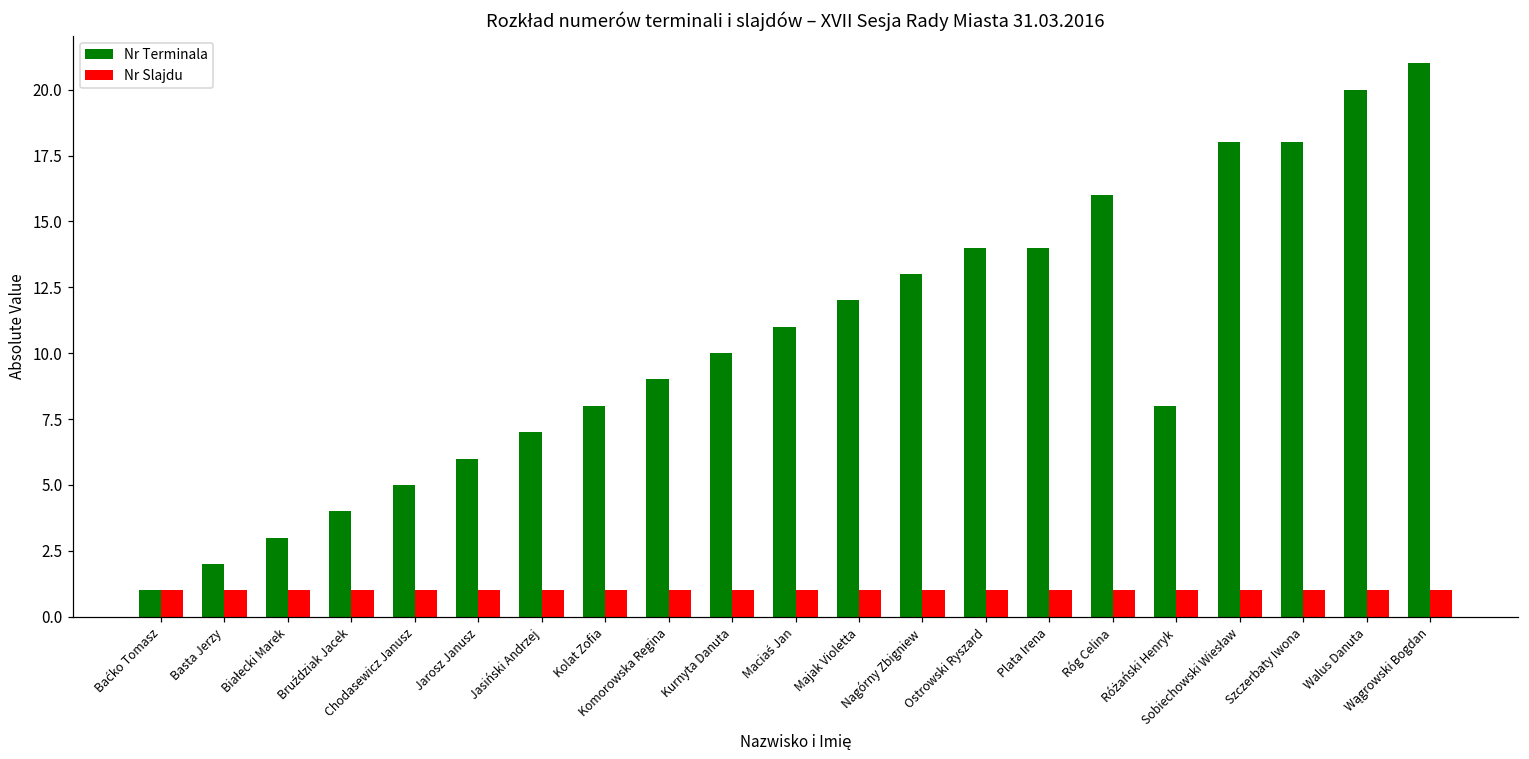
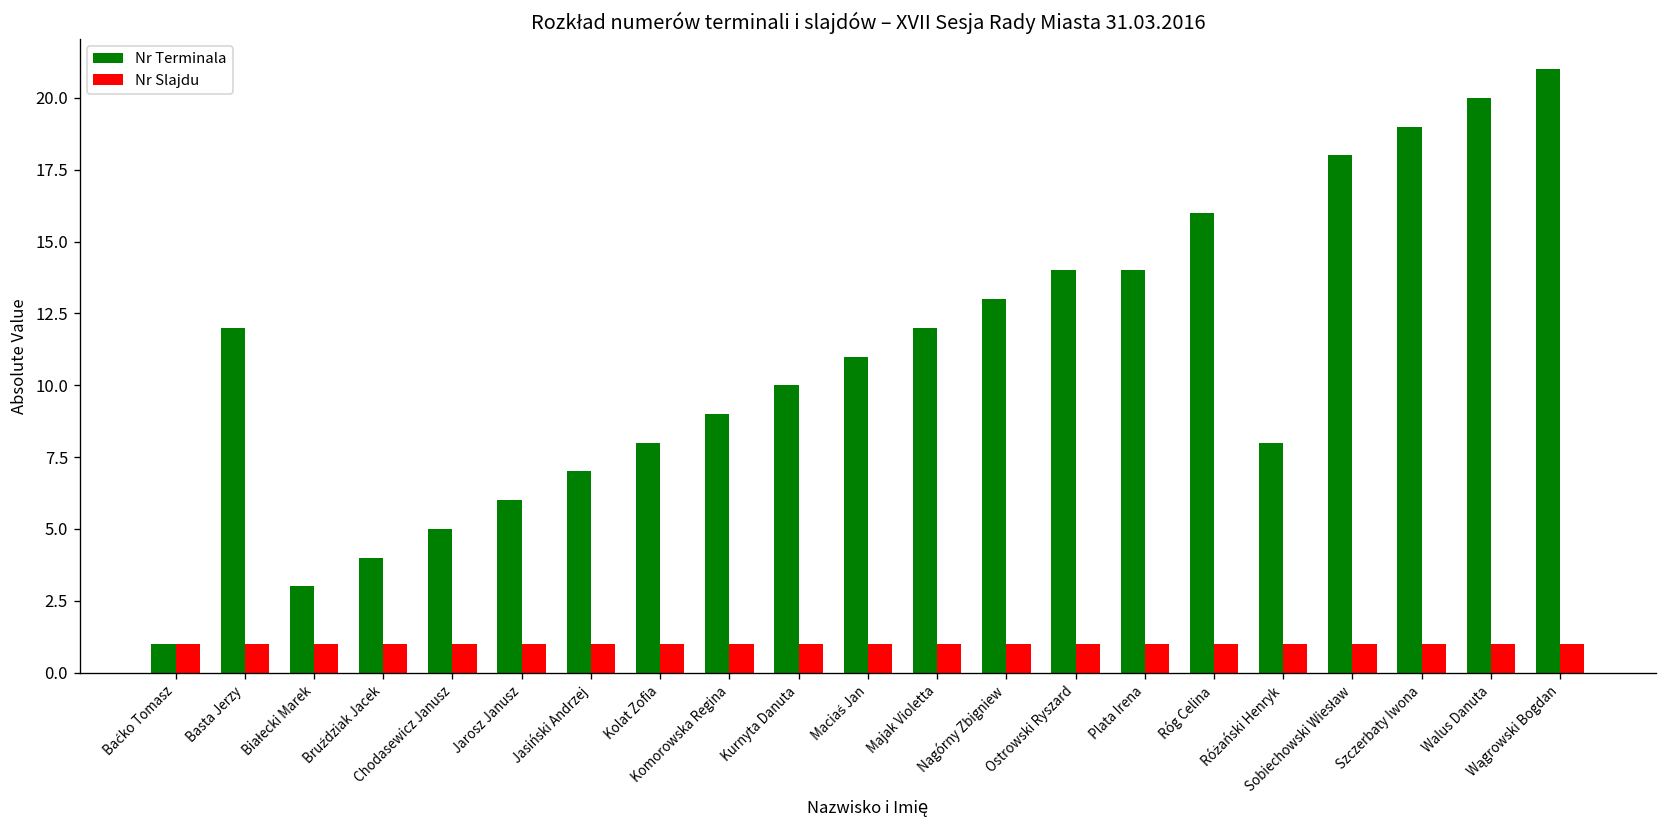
Nr Terminala, Basta Jerzy: 2 -> 12
Nr Terminala, Szczerbaty Iwona: 18 -> 19
